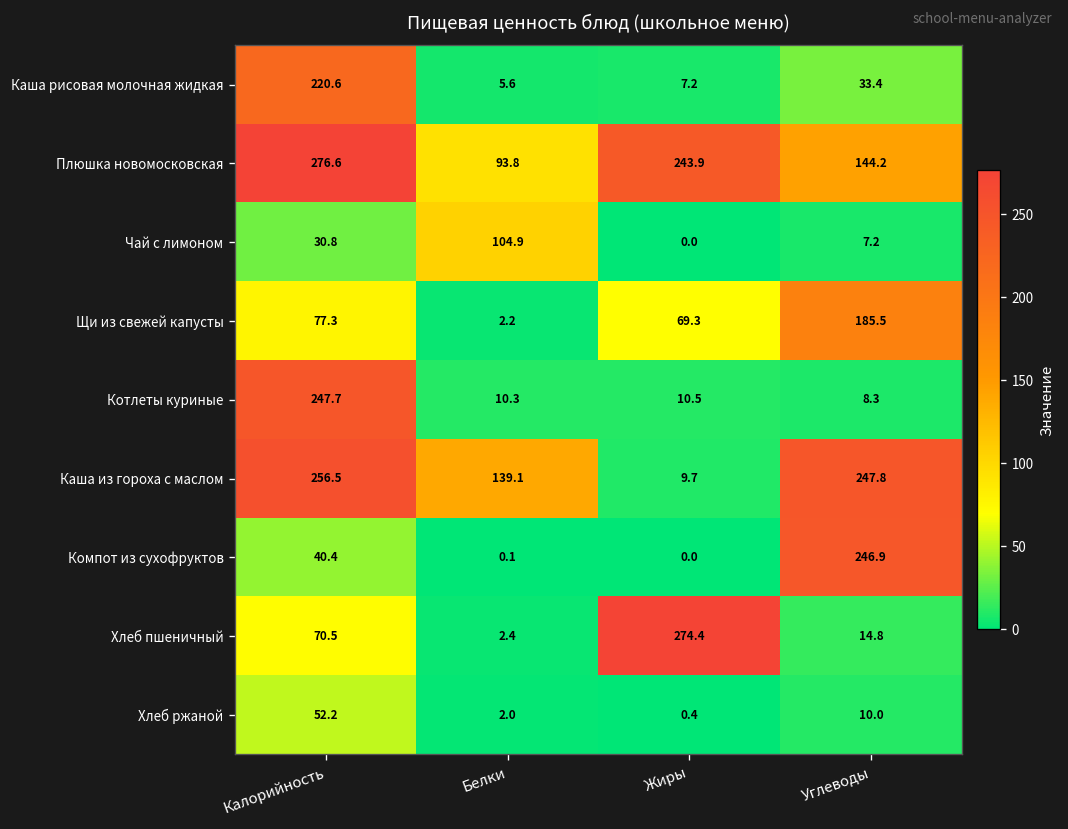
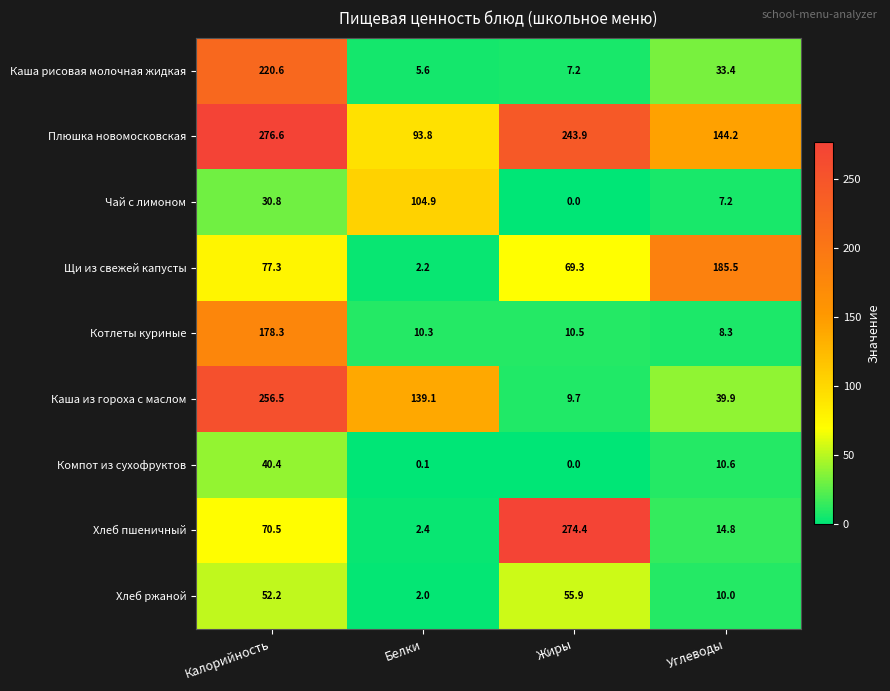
Котлеты куриные, Калорийность: 247.7 -> 178.3
Каша из гороха с маслом, Углеводы: 247.8 -> 39.9
Компот из сухофруктов, Углеводы: 246.9 -> 10.6
Хлеб ржаной, Жиры: 0.4 -> 55.9
